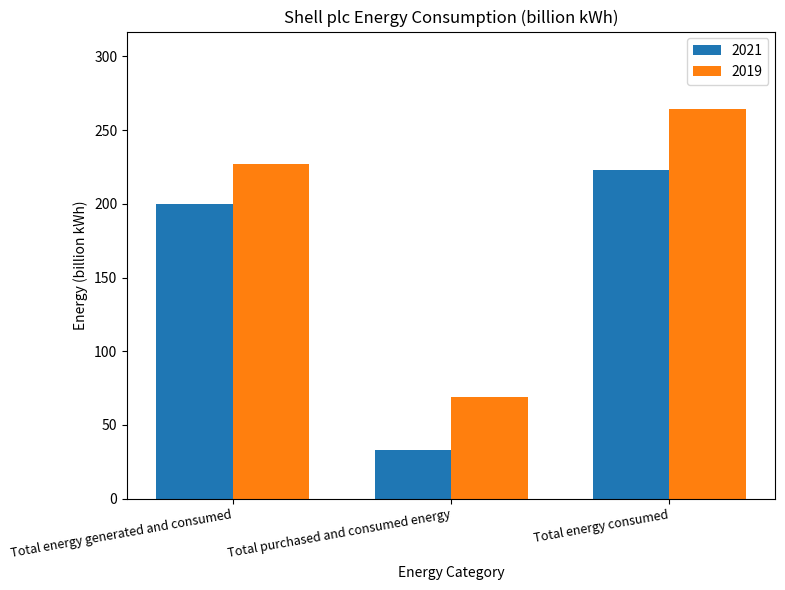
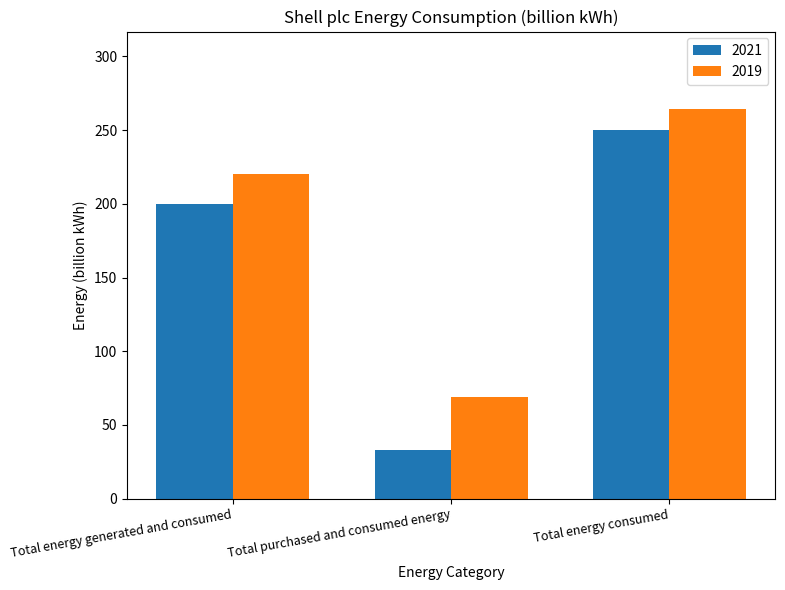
2019, Total energy generated and consumed: 227 -> 220
2021, Total energy consumed: 223 -> 250
